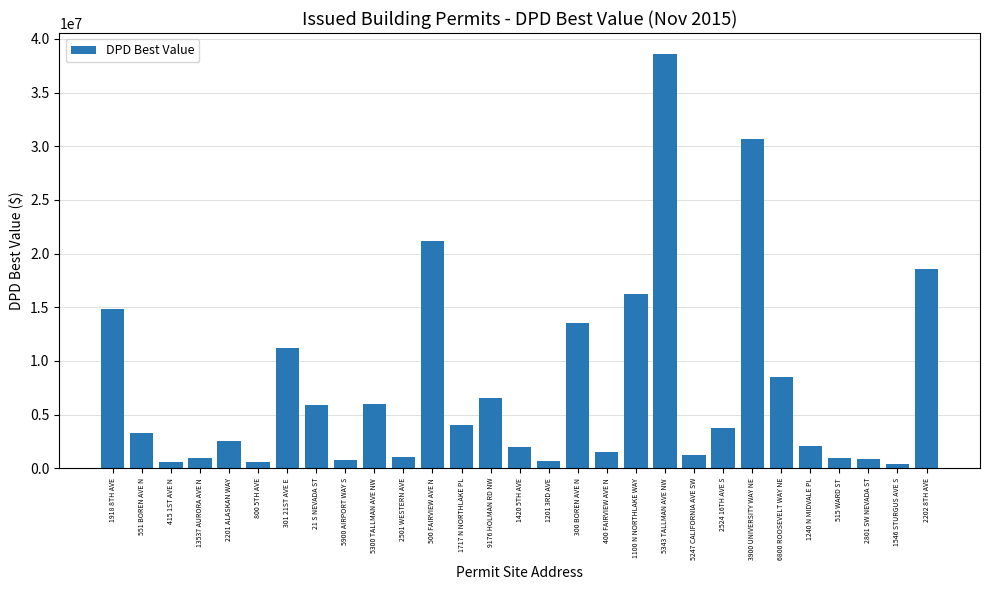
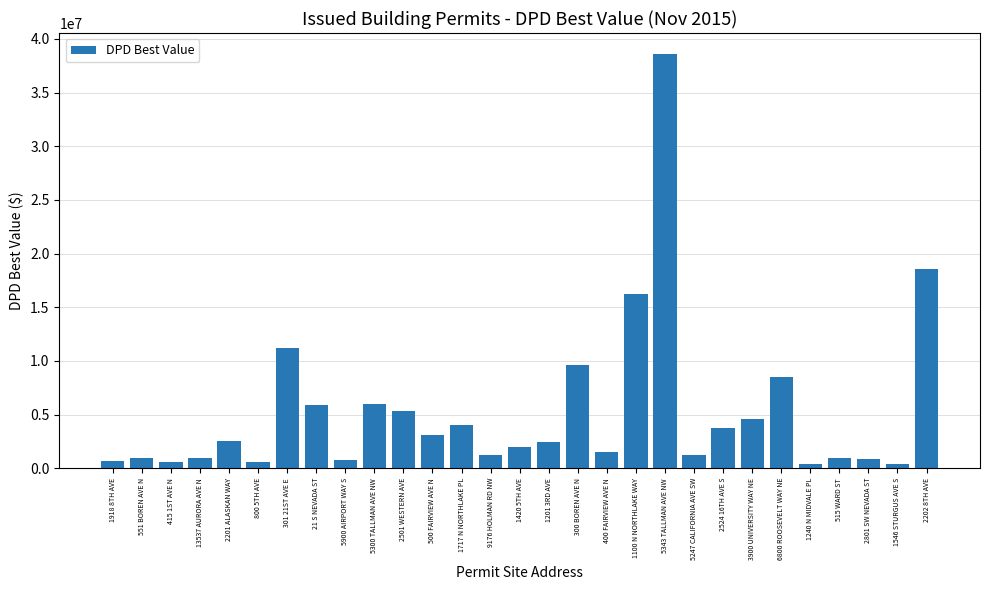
1918 8TH AVE: 14800000 -> 700000
551 BOREN AVE N: 3300000 -> 1000000
2501 WESTERN AVE: 1000000 -> 5300000
500 FAIRVIEW AVE N: 21200000 -> 3100000
9176 HOLMAN RD NW: 6500000 -> 1200000
1201 3RD AVE: 700000 -> 2400000
300 BOREN AVE N: 13500000 -> 9600000
3900 UNIVERSITY WAY NE: 30700000 -> 4600000
1240 N MIDVALE PL: 2000000 -> 400000
